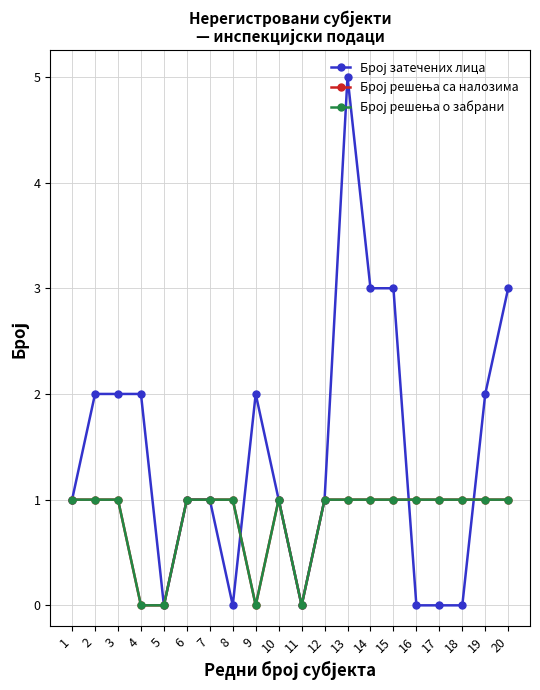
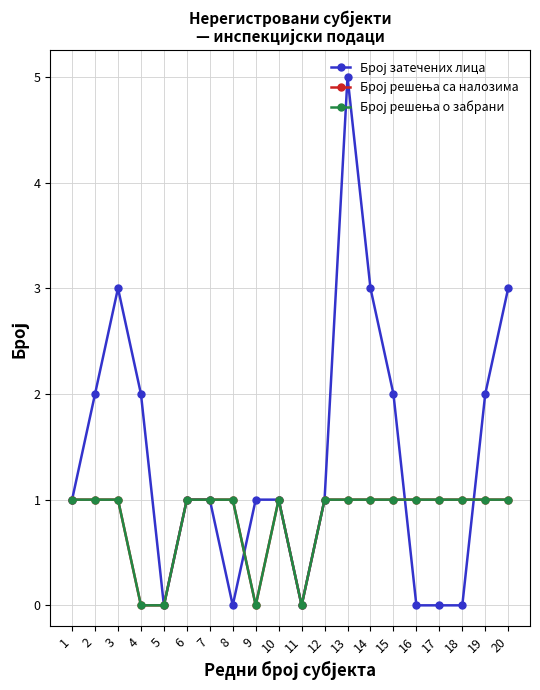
Број затечених лица, 3: 2 -> 3
Број затечених лица, 9: 2 -> 1
Број затечених лица, 15: 3 -> 2
